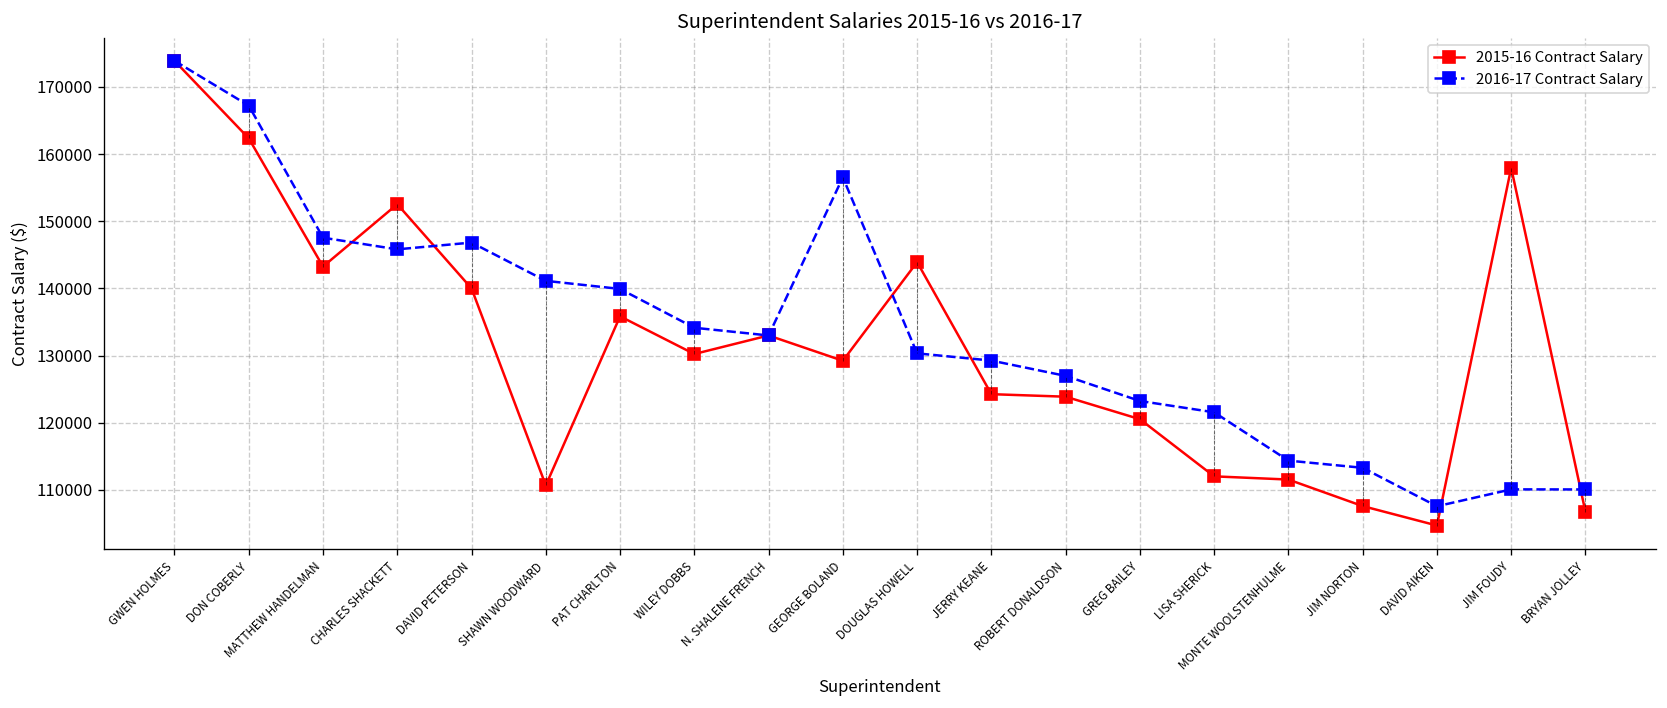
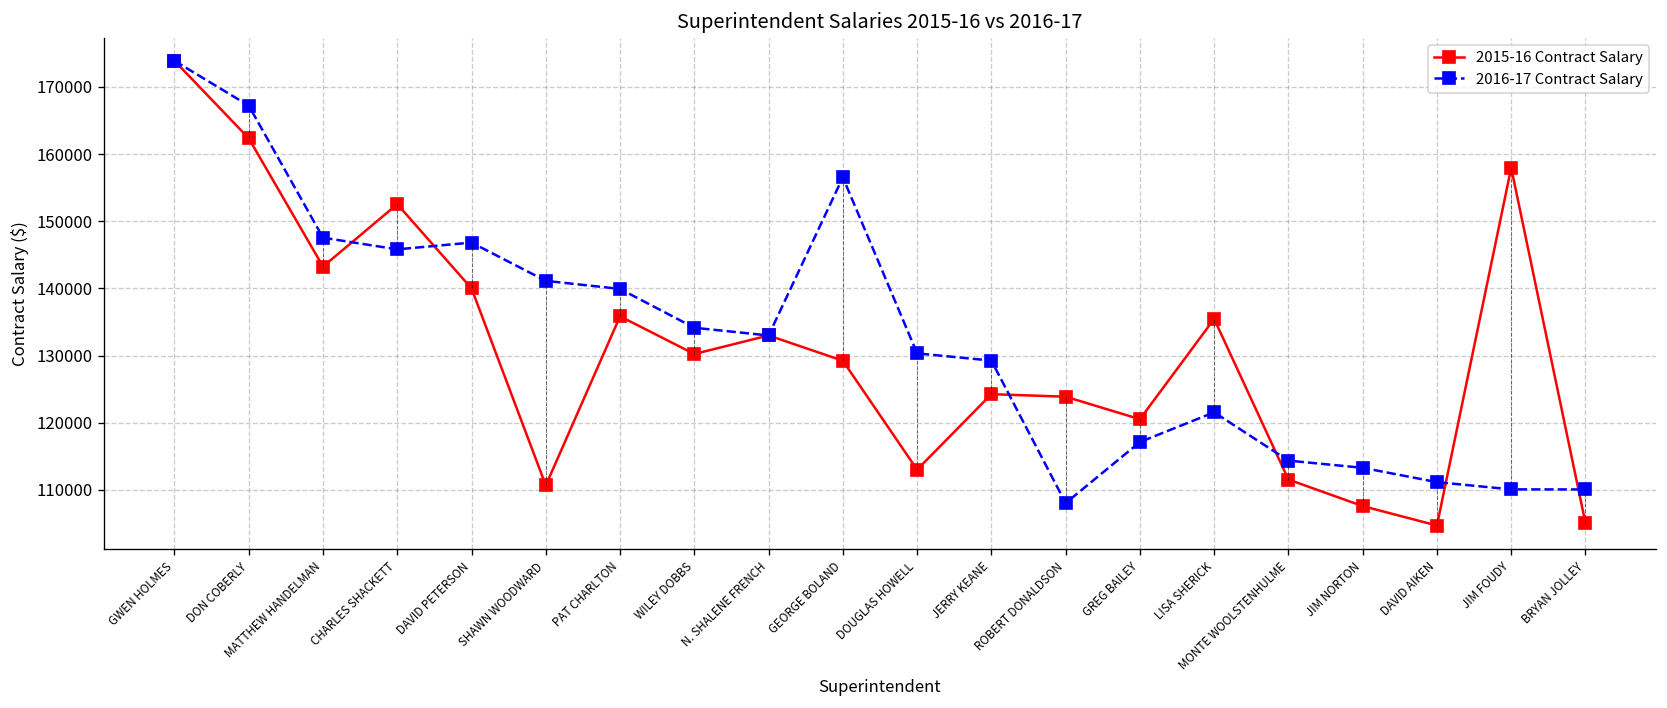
2015-16 Contract Salary, DOUGLAS HOWELL: 144000 -> 113000
2016-17 Contract Salary, ROBERT DONALDSON: 127000 -> 108000
2016-17 Contract Salary, GREG BAILEY: 123000 -> 117000
2015-16 Contract Salary, LISA SHERICK: 112000 -> 135000
2016-17 Contract Salary, DAVID AIKEN: 108000 -> 111000
2015-16 Contract Salary, BRYAN JOLLEY: 107000 -> 105000
